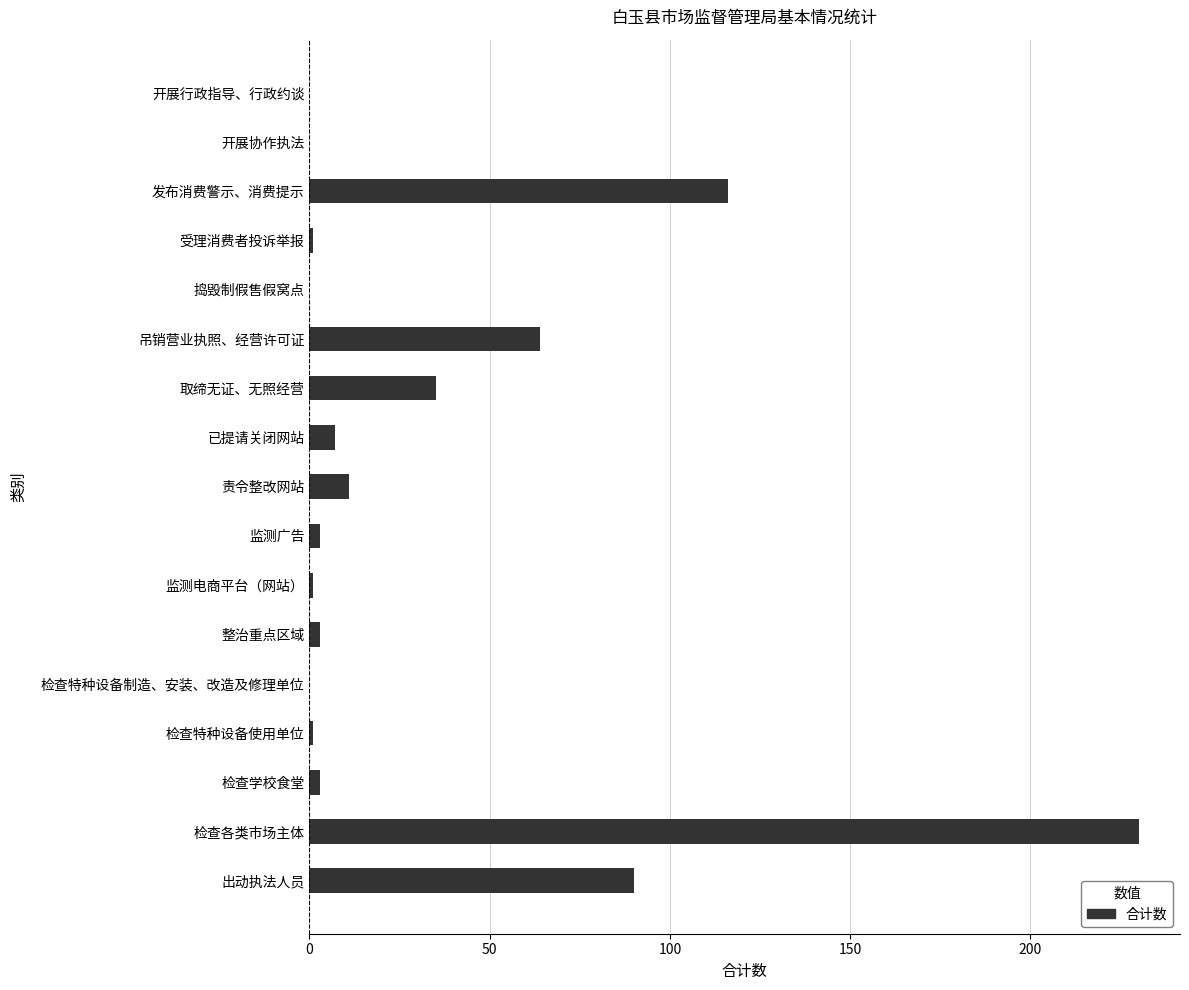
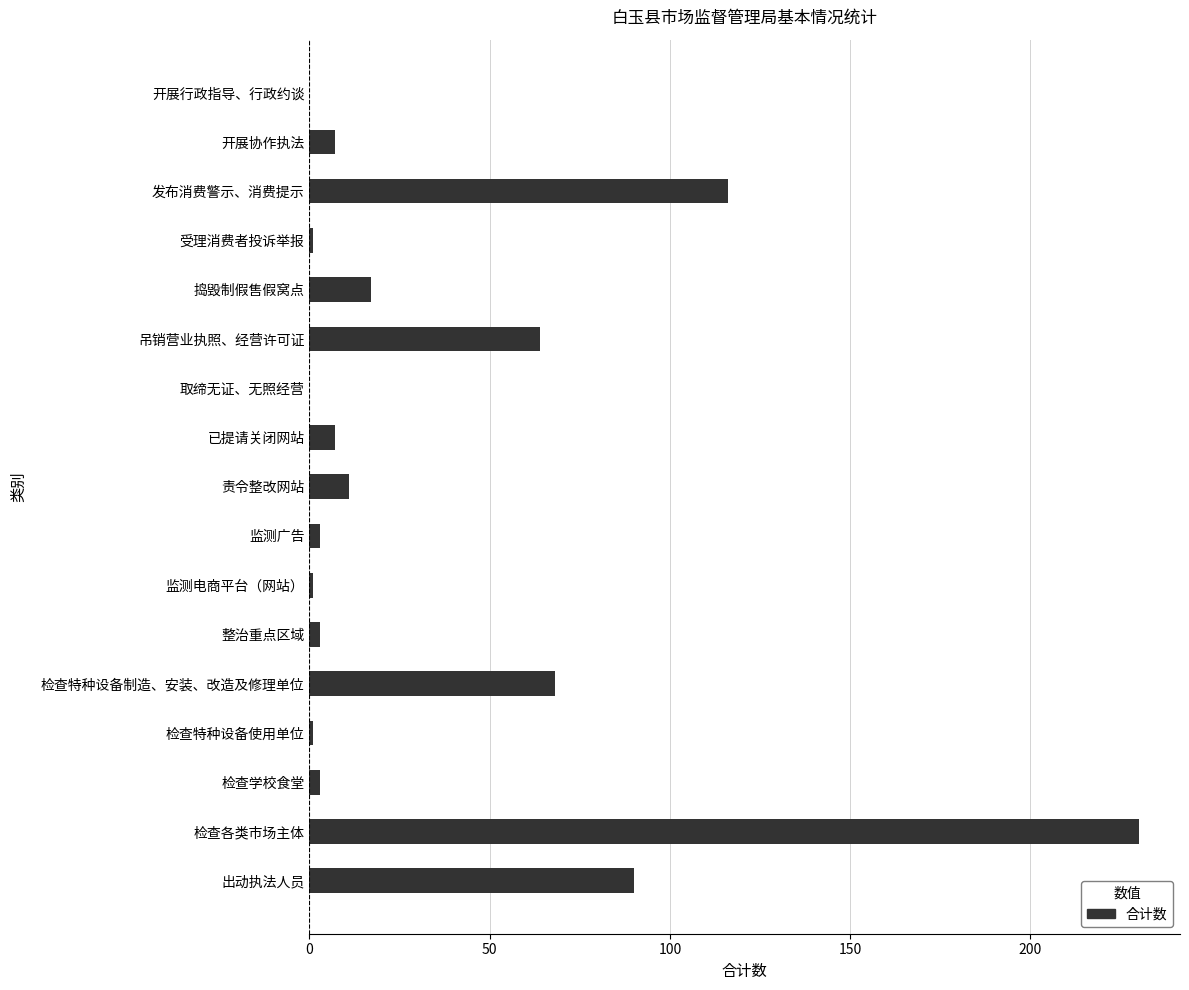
开展协作执法: 0 -> 7
捣毁制假售假窝点: 0 -> 17
取缔无证、无照经营: 35 -> 0
检查特种设备制造、安装、改造及修理单位: 0 -> 68
